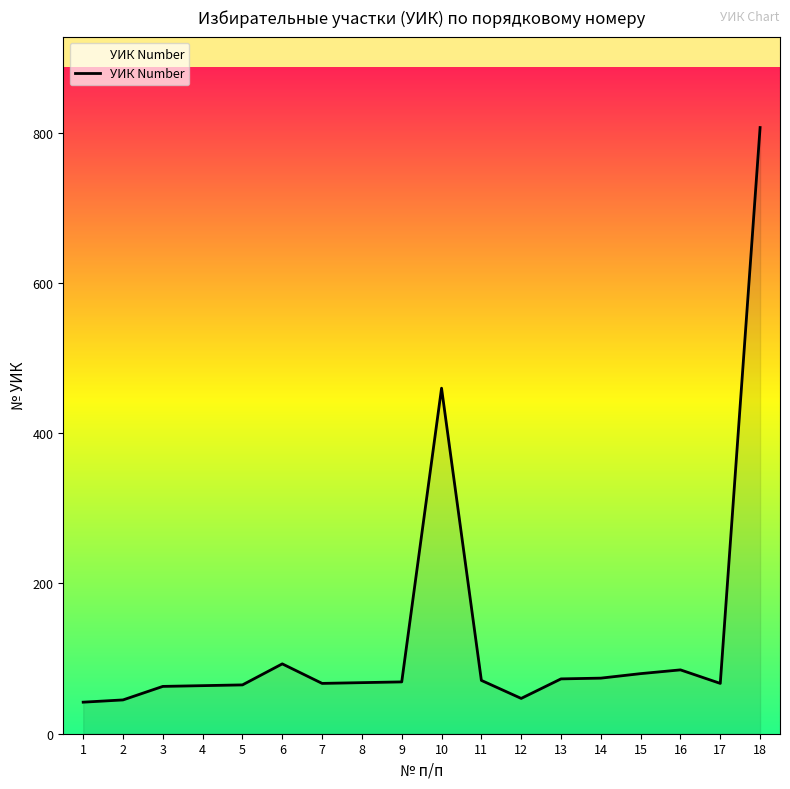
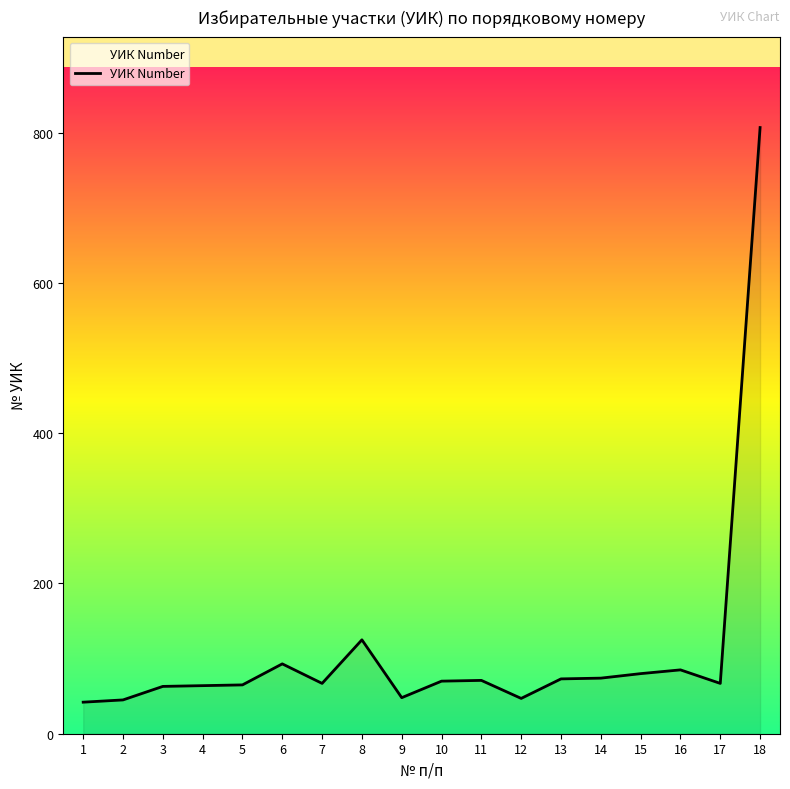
8: 70 -> 130
9: 70 -> 50
10: 460 -> 70
